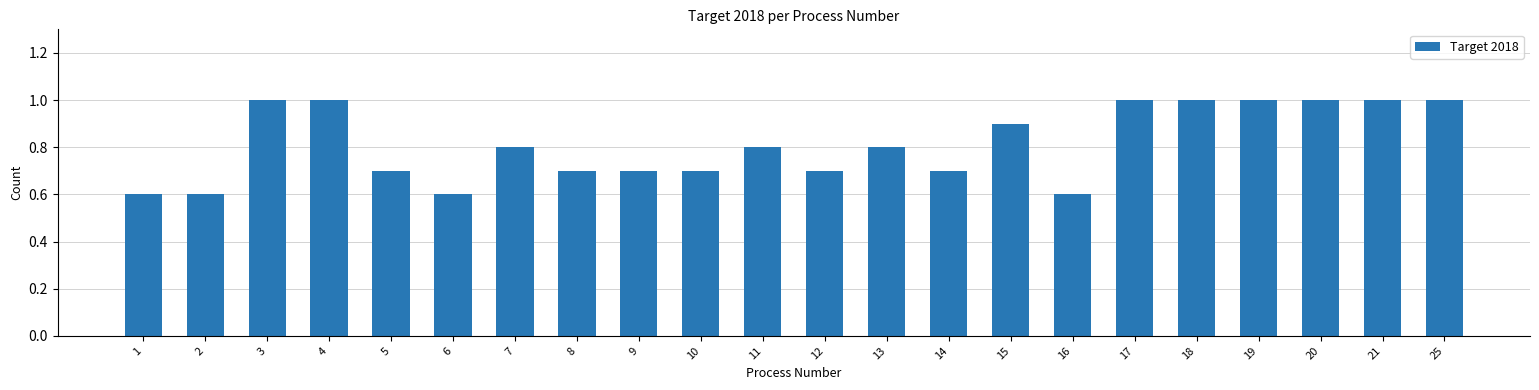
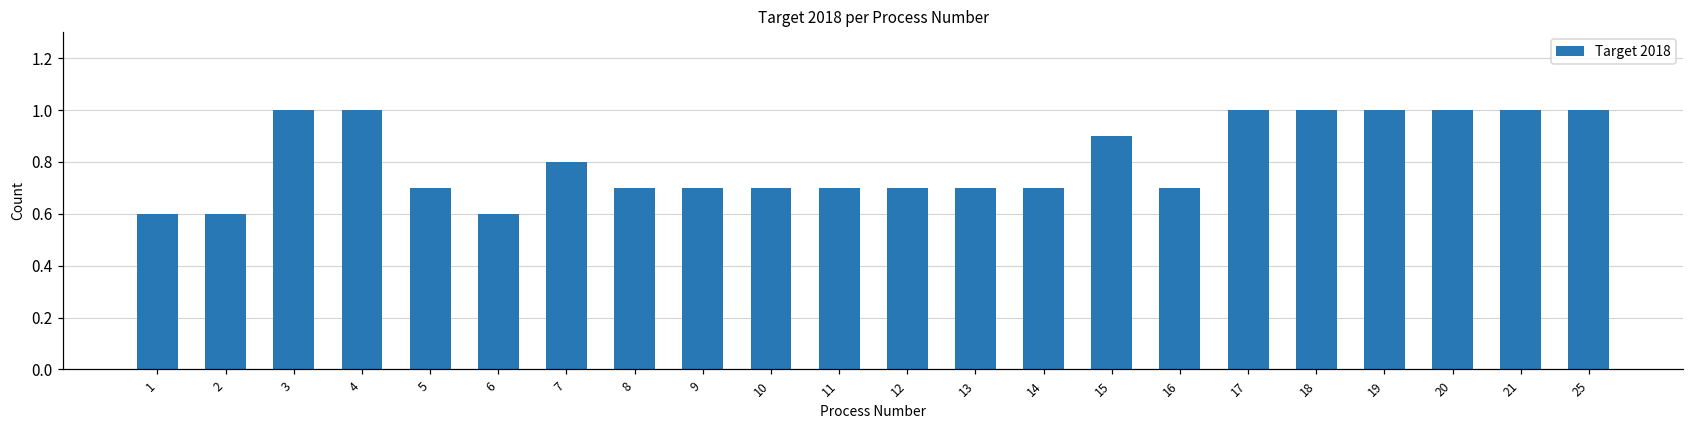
11: 0.8 -> 0.7
13: 0.8 -> 0.7
16: 0.6 -> 0.7
